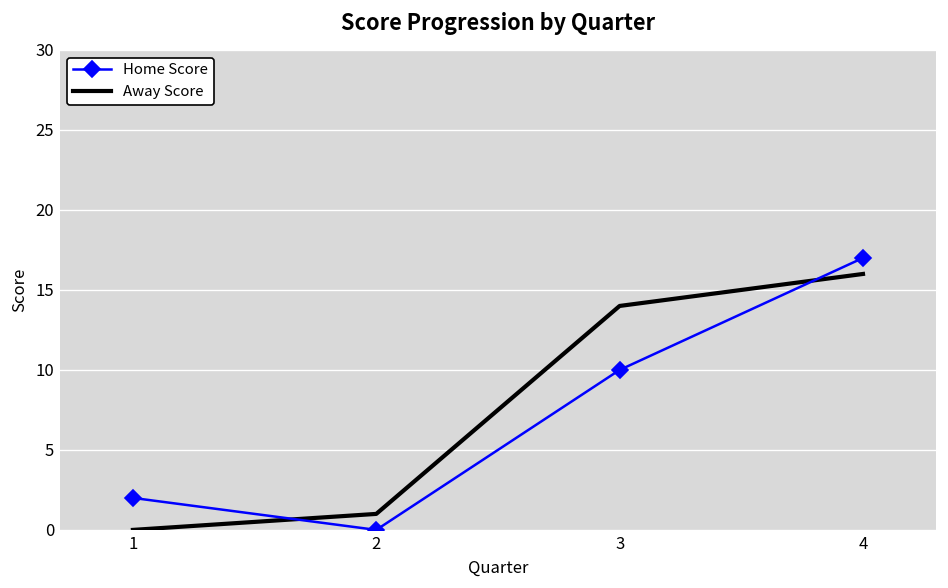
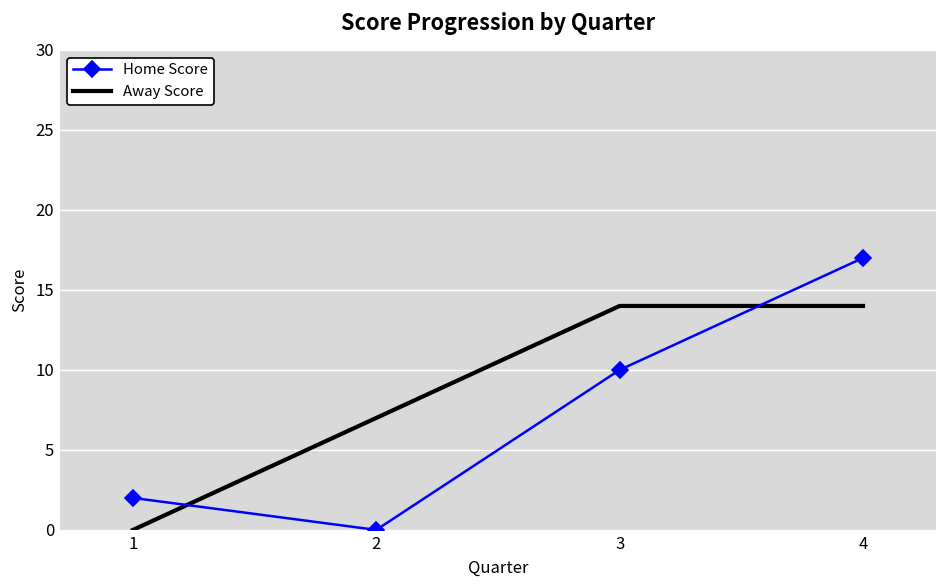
Away Score, 2: 1 -> 7
Away Score, 4: 16 -> 14
